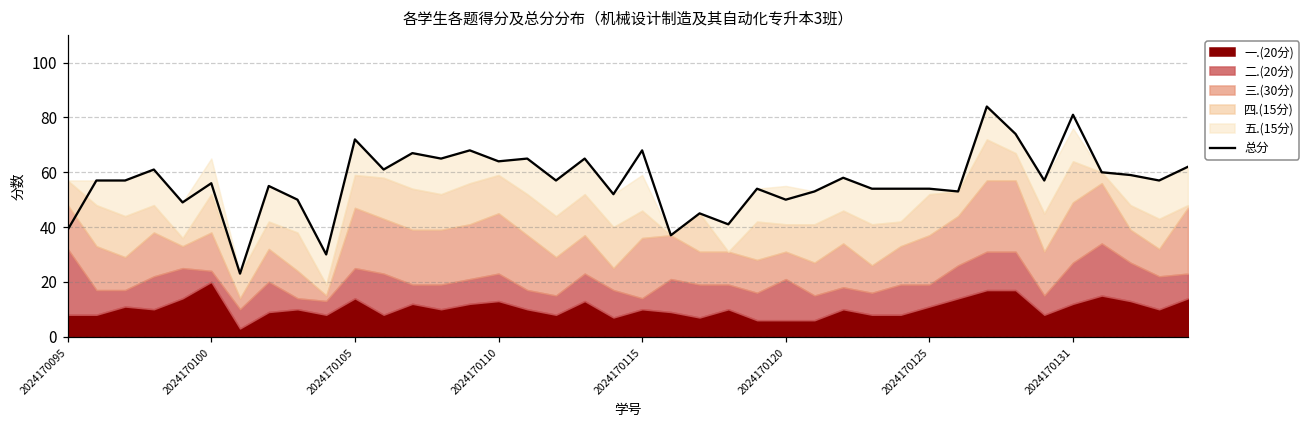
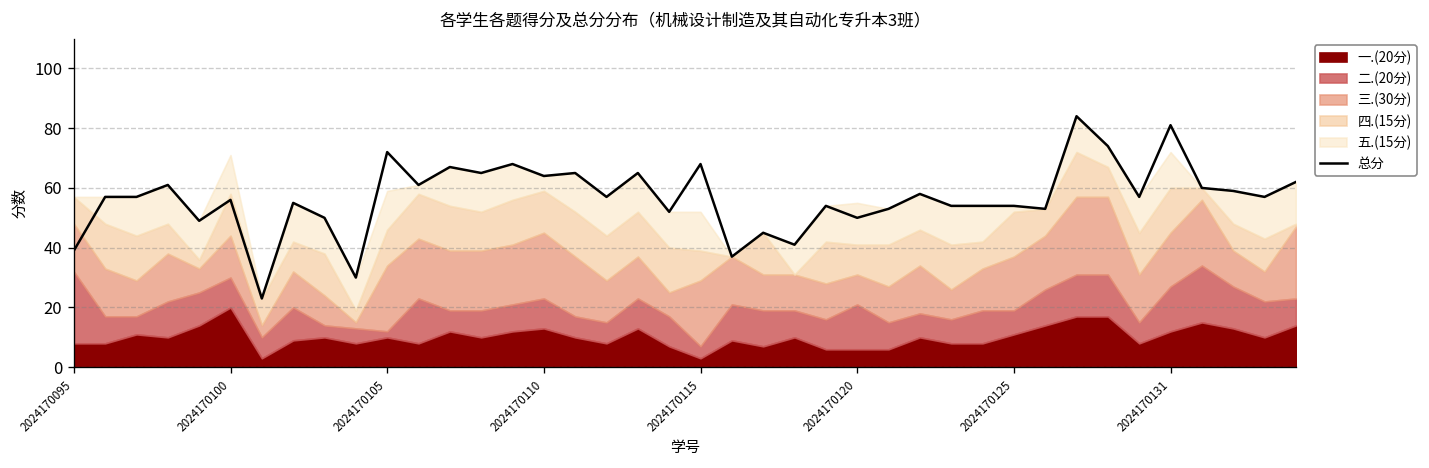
二.(20分), 2024170100: 4 -> 10
一.(20分), 2024170105: 14 -> 10
二.(20分), 2024170105: 11 -> 2
一.(20分), 2024170115: 10 -> 3
三.(30分), 2024170131: 22 -> 18
